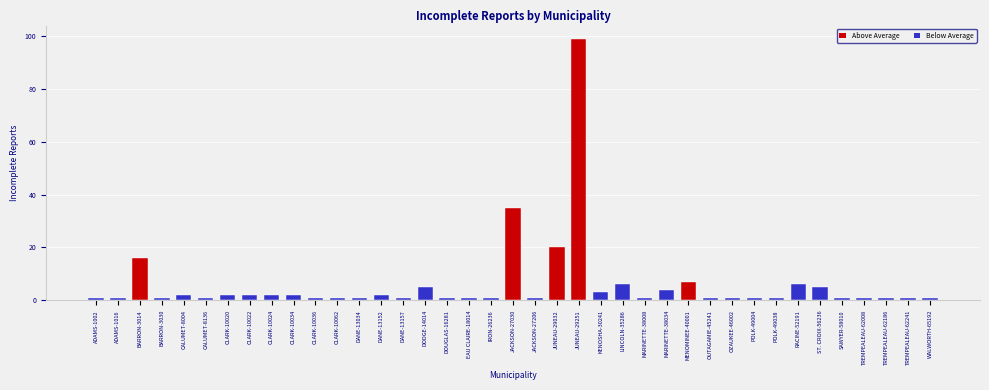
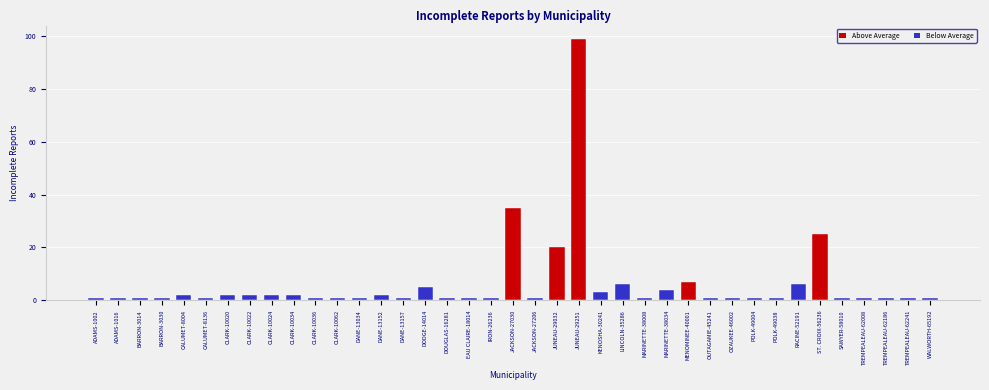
BARRON-3014: 16 -> 1
ST. CROIX-56236: 5 -> 25
